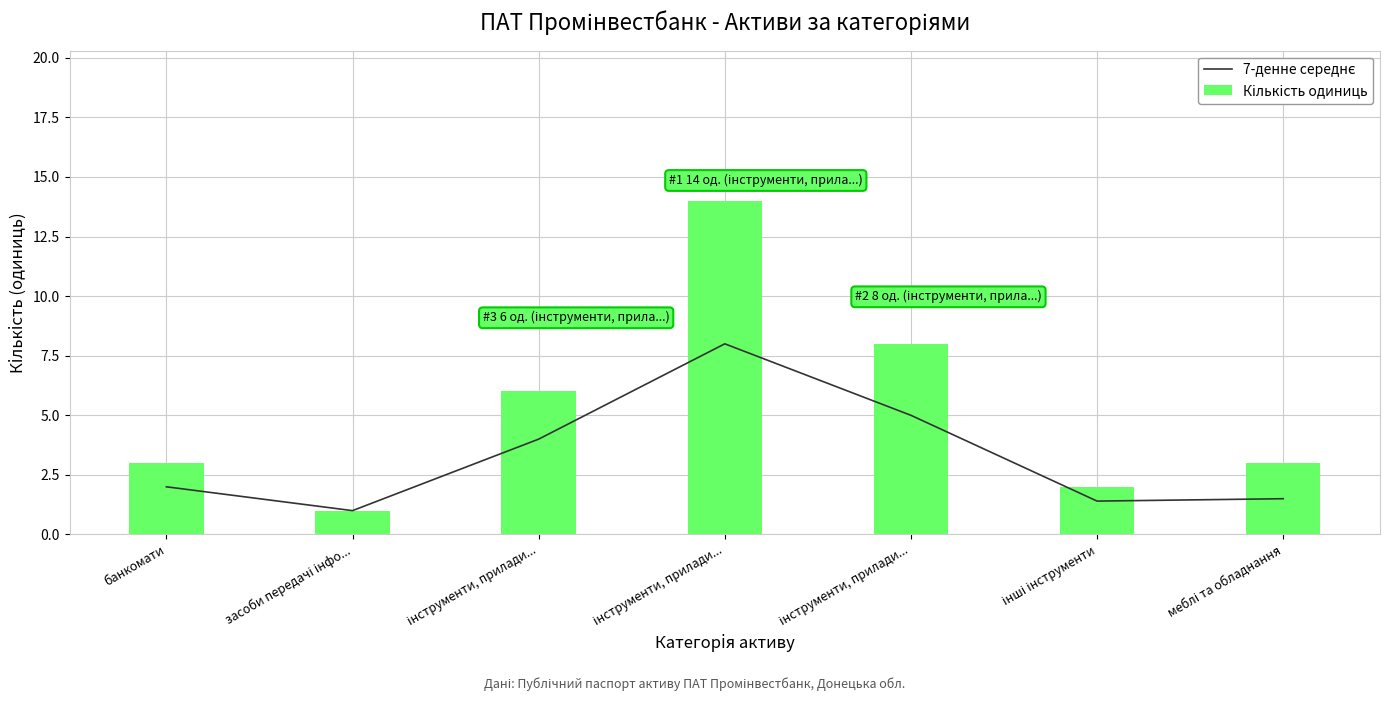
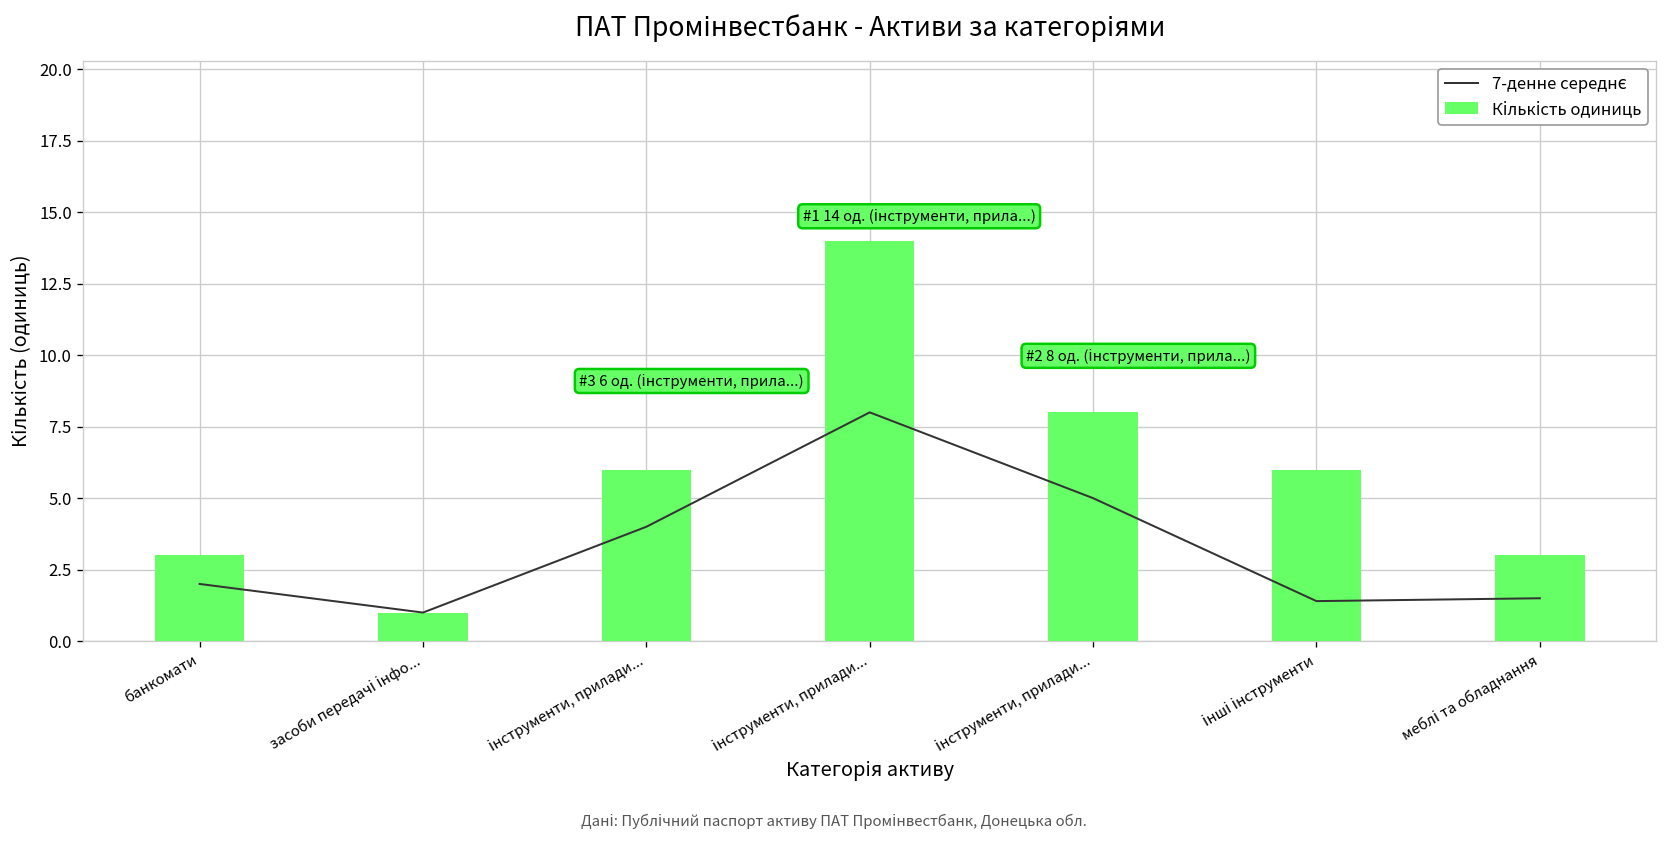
Кількість одиниць, інші інструменти: 2 -> 6
